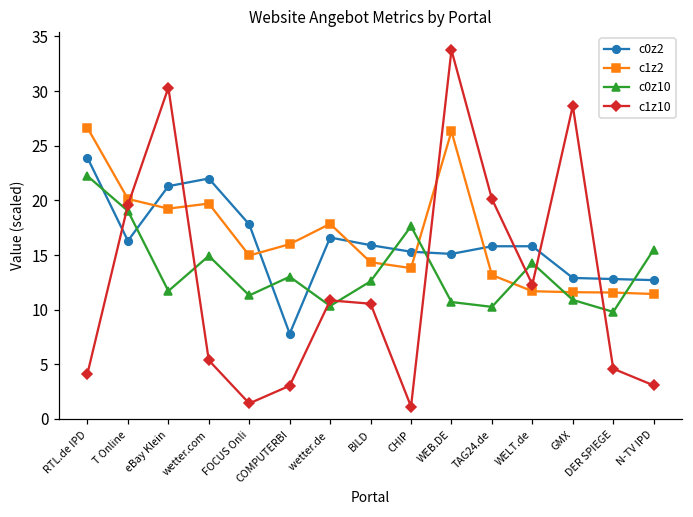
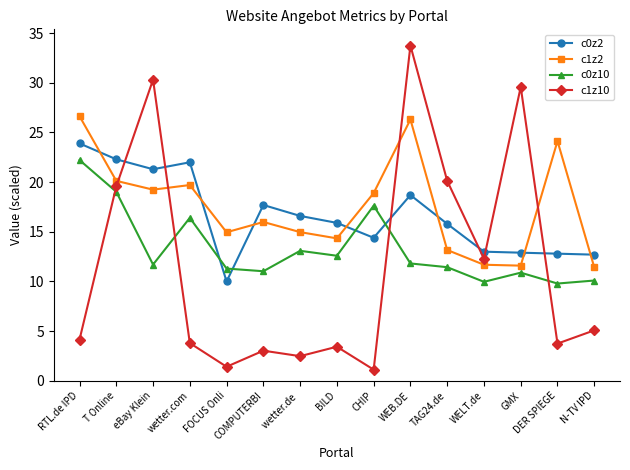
c0z2, T Online: 16 -> 22
c0z10, wetter.com: 15 -> 16
c1z10, wetter.com: 5 -> 4
c0z2, FOCUS Onli: 18 -> 10
c0z2, COMPUTERBI: 8 -> 18
c0z10, COMPUTERBI: 13 -> 11
c1z2, wetter.de: 18 -> 15
c0z10, wetter.de: 10 -> 13
c1z10, wetter.de: 11 -> 2
c1z10, BILD: 11 -> 3
c0z2, CHIP: 15 -> 14
c1z2, CHIP: 14 -> 19
c0z2, WEB.DE: 15 -> 19
c0z10, WEB.DE: 11 -> 12
c0z10, TAG24.de: 10 -> 11
c0z2, WELT.de: 16 -> 13
c0z10, WELT.de: 14 -> 10
c1z10, GMX: 29 -> 30
c1z2, DER SPIEGE: 12 -> 24
c1z10, DER SPIEGE: 5 -> 4
c0z10, N-TV IPD: 15 -> 10
c1z10, N-TV IPD: 3 -> 5
